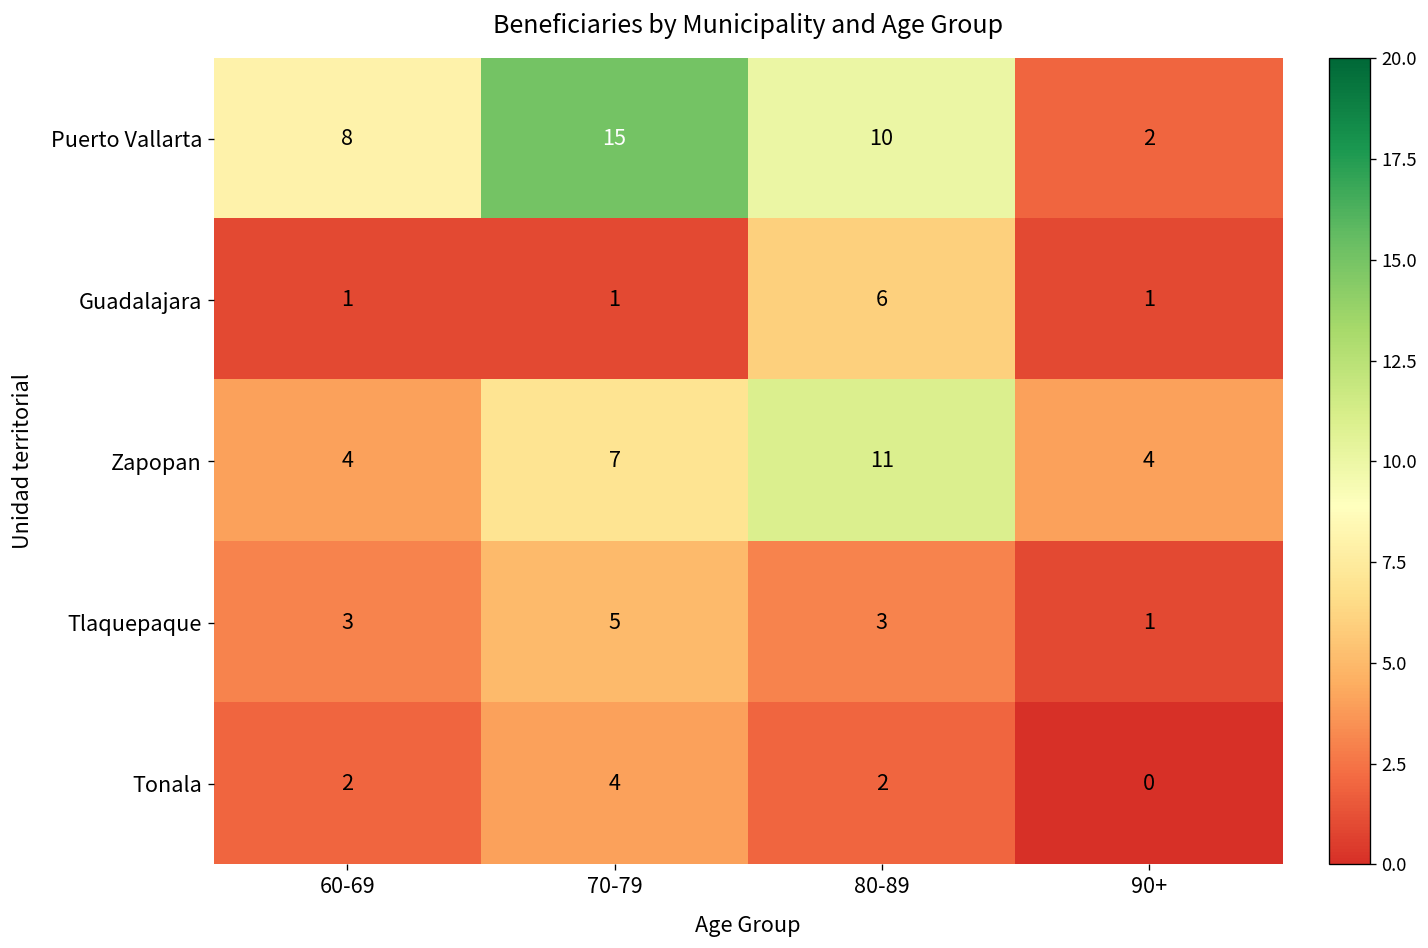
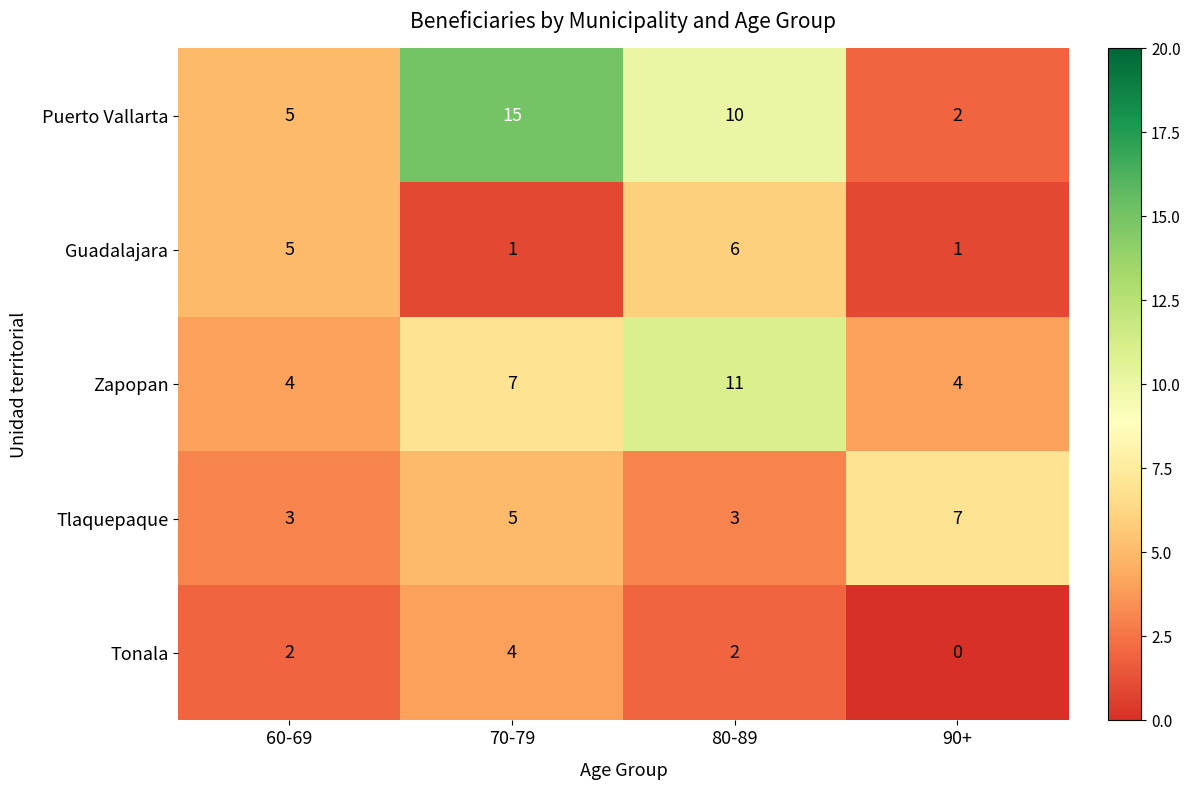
Puerto Vallarta, 60-69: 8 -> 5
Guadalajara, 60-69: 1 -> 5
Tlaquepaque, 90+: 1 -> 7
